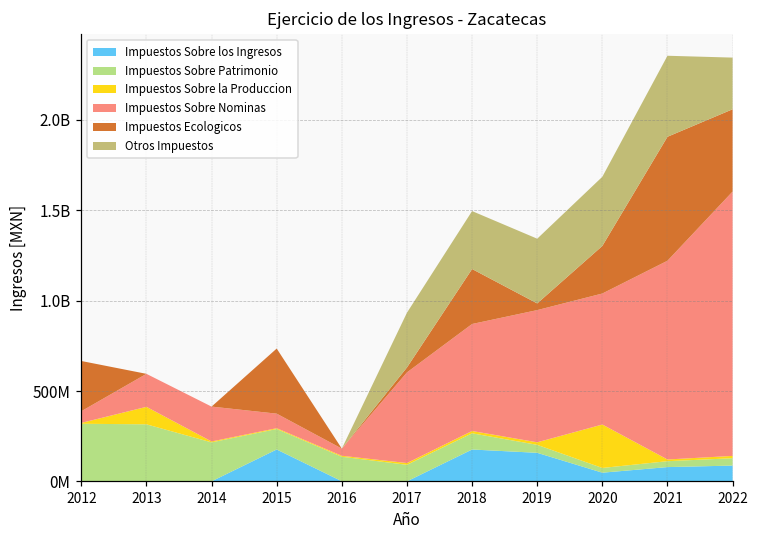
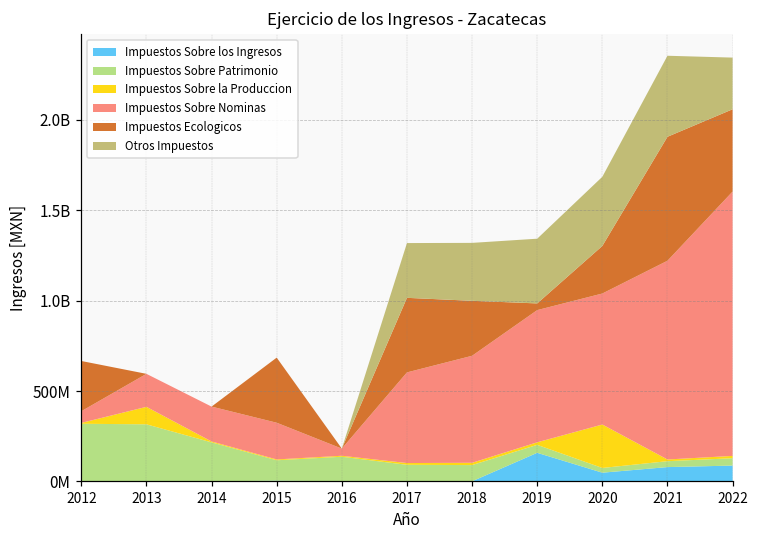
Impuestos Sobre los Ingresos, 2015: 180000000 -> 0
Impuestos Sobre Nominas, 2015: 80000000 -> 200000000
Impuestos Ecologicos, 2017: 30000000 -> 410000000
Impuestos Sobre los Ingresos, 2018: 180000000 -> 0
